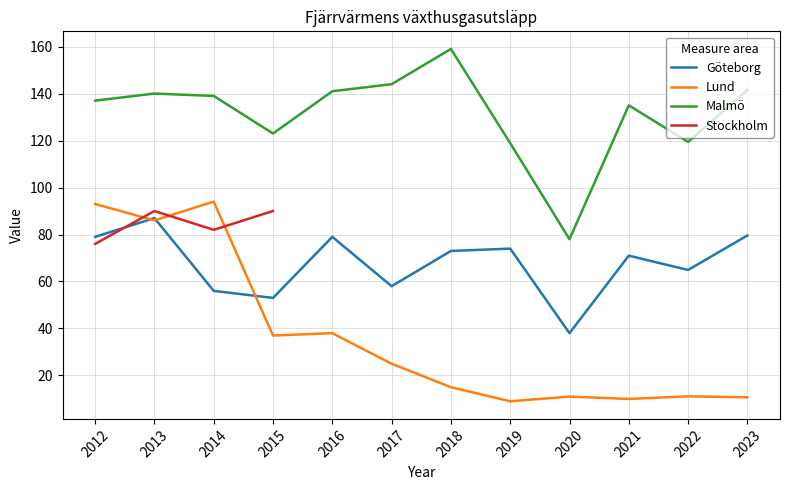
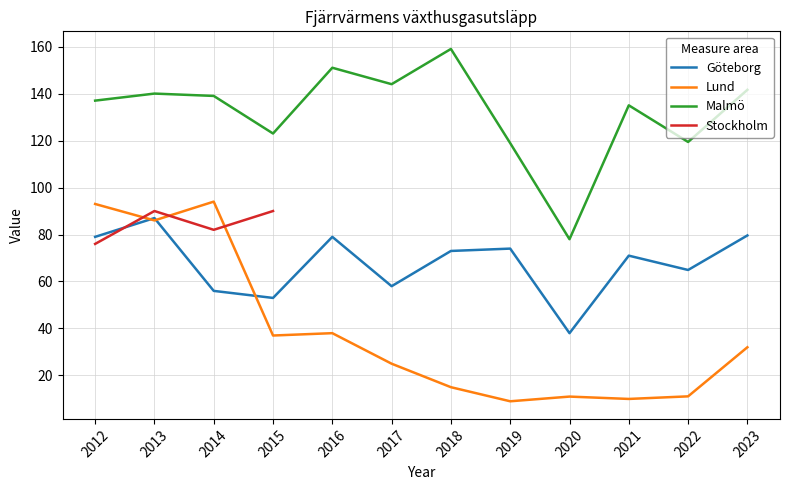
Malmö, 2016: 141 -> 151
Lund, 2023: 11 -> 32
